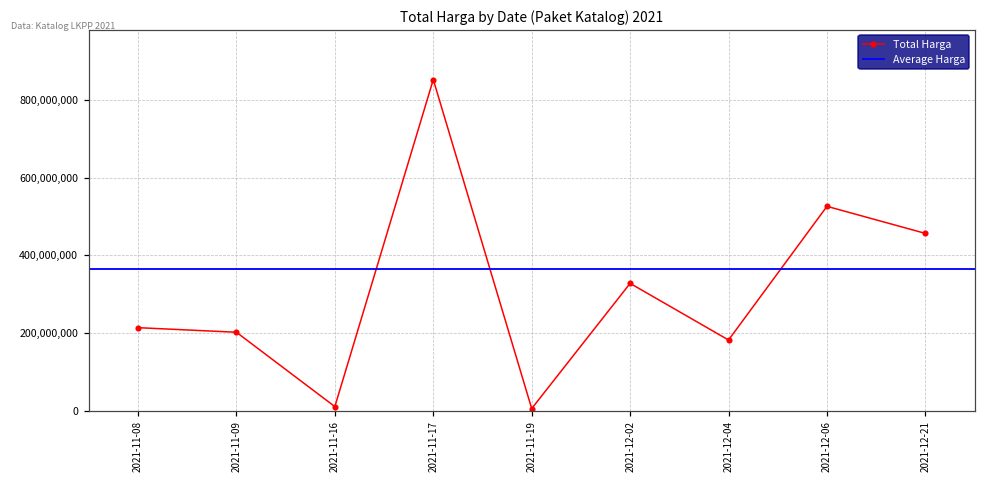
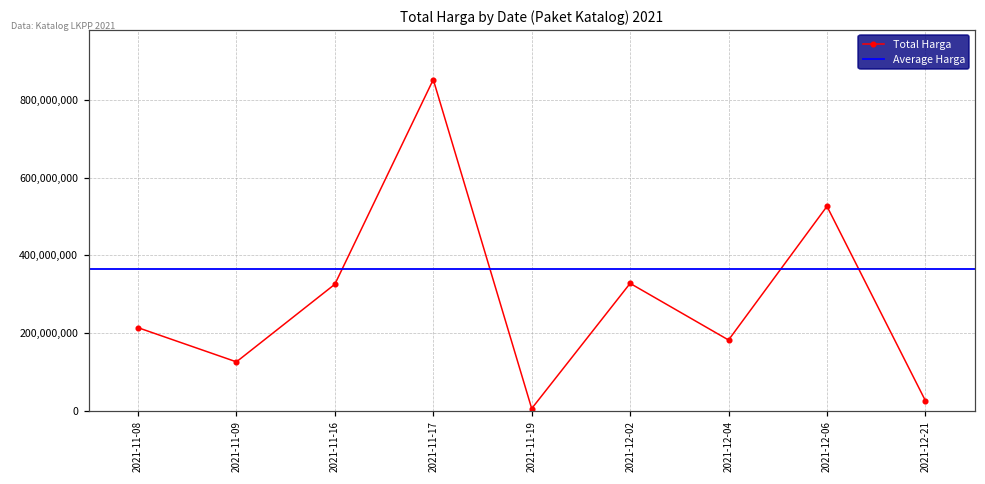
2021-11-09: 200,000,000 -> 130,000,000
2021-11-16: 10,000,000 -> 330,000,000
2021-12-21: 460,000,000 -> 30,000,000
